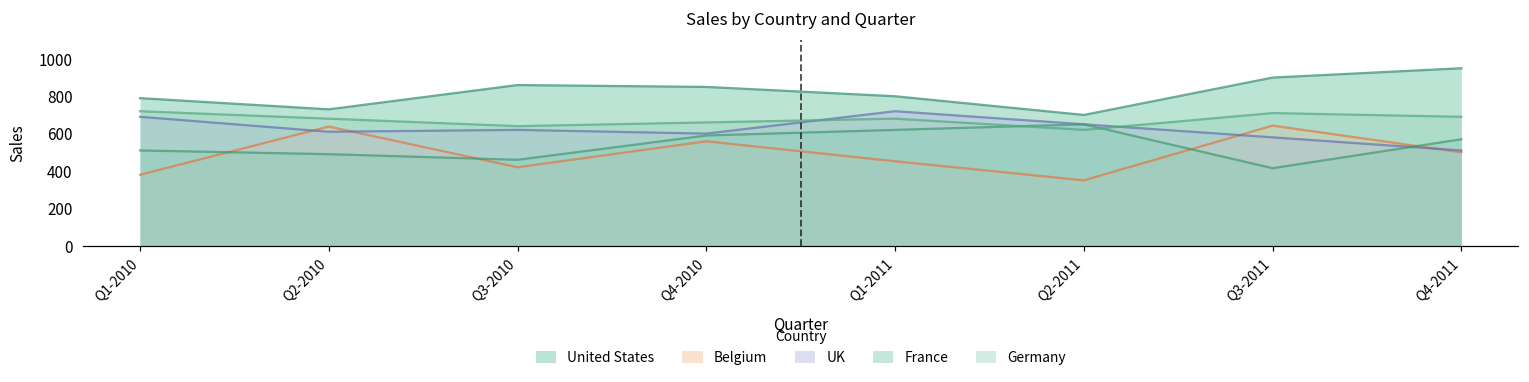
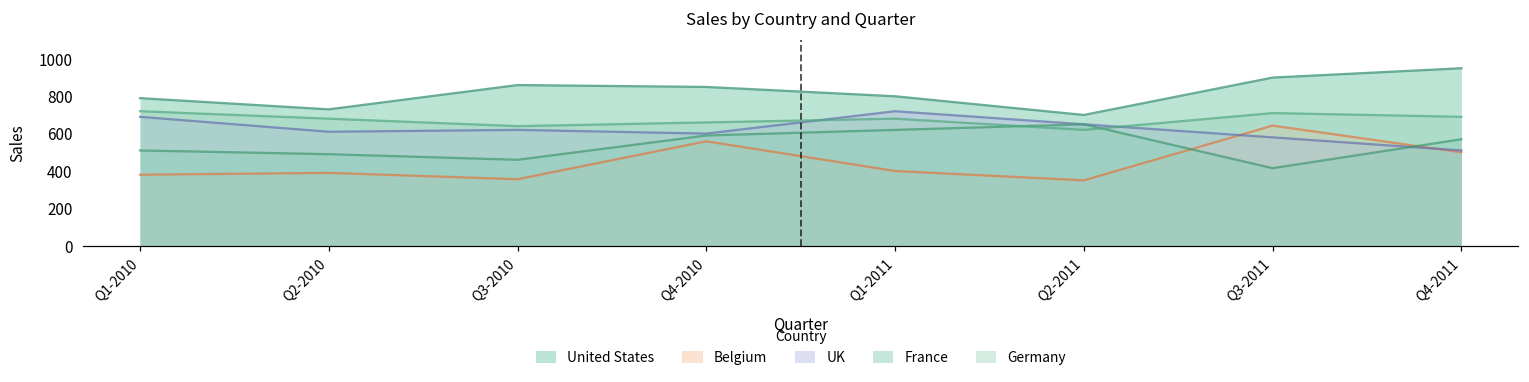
Belgium, Q2-2010: 640 -> 390
Belgium, Q3-2010: 420 -> 360
Belgium, Q1-2011: 450 -> 400
